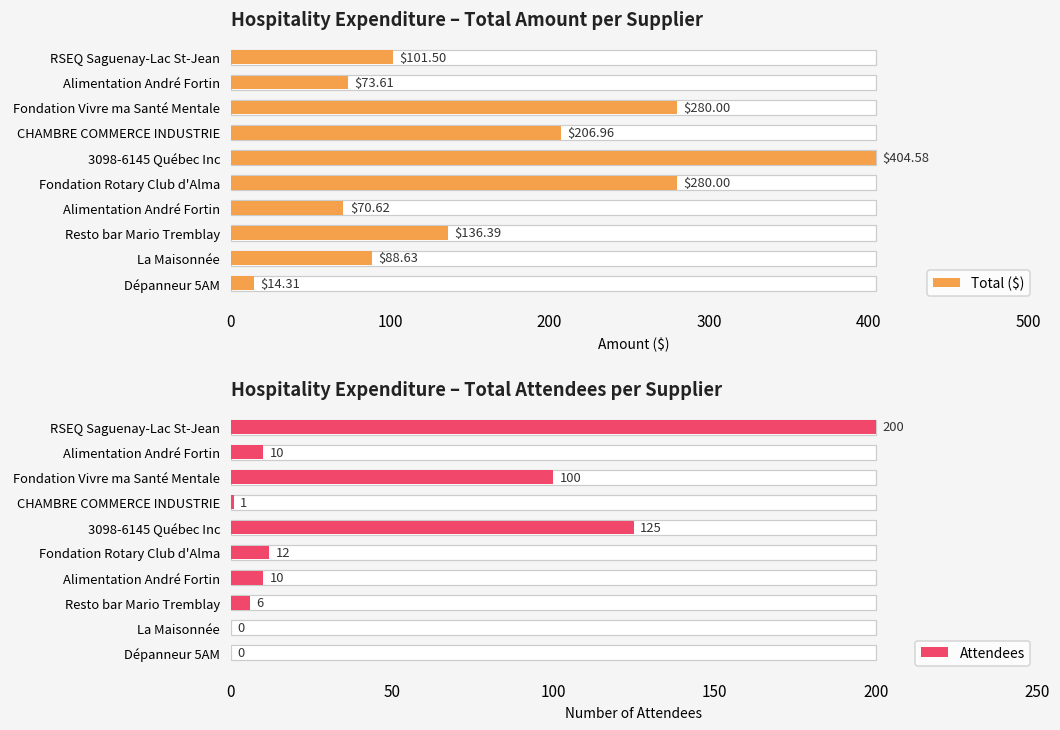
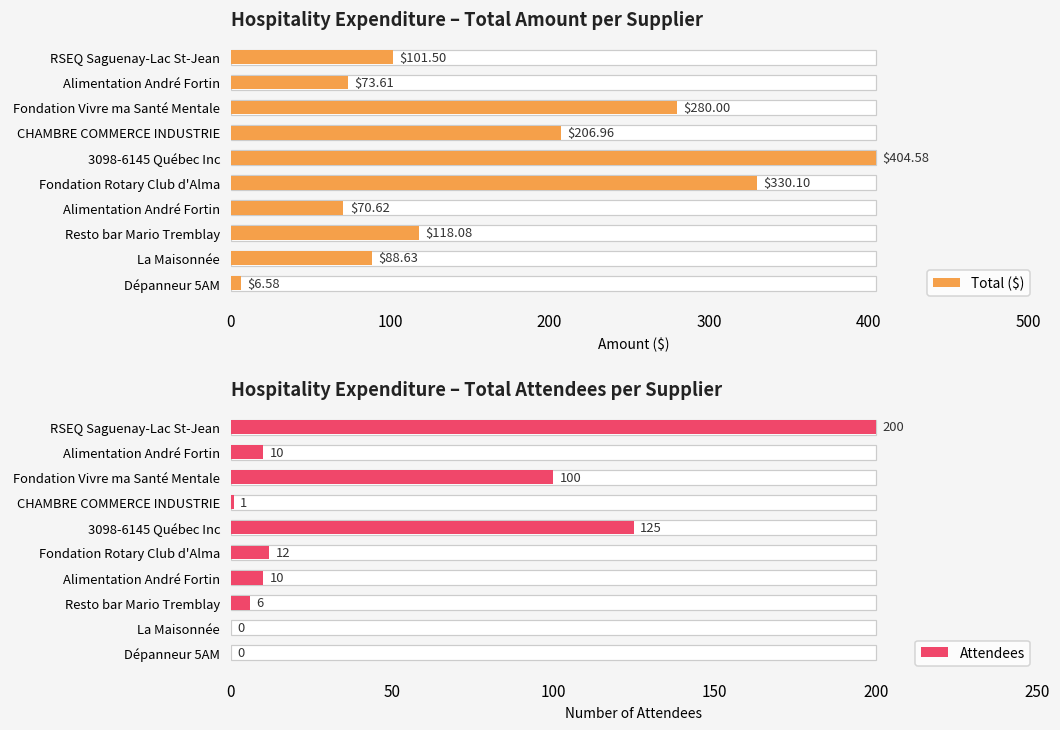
Hospitality Expenditure – Total Amount per Supplier, Fondation Rotary Club d'Alma: $280.00 -> $330.10
Hospitality Expenditure – Total Amount per Supplier, Resto bar Mario Tremblay: $136.39 -> $118.08
Hospitality Expenditure – Total Amount per Supplier, Dépanneur 5AM: $14.31 -> $6.58
